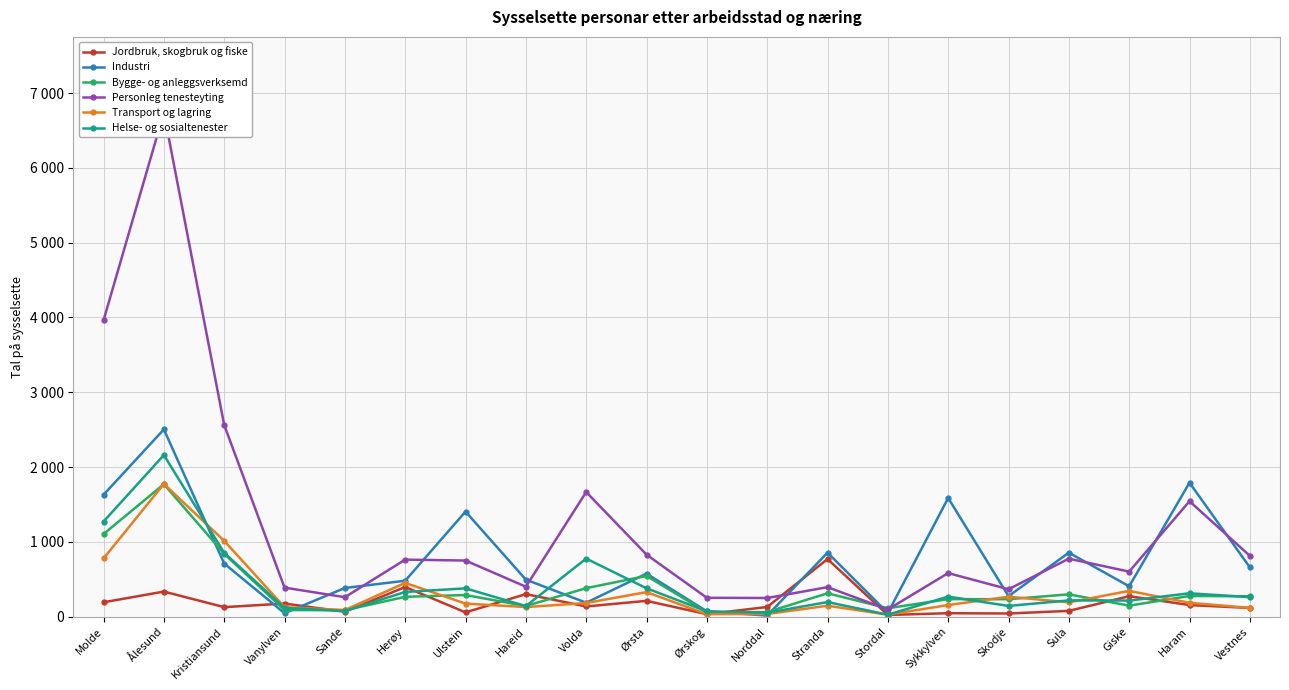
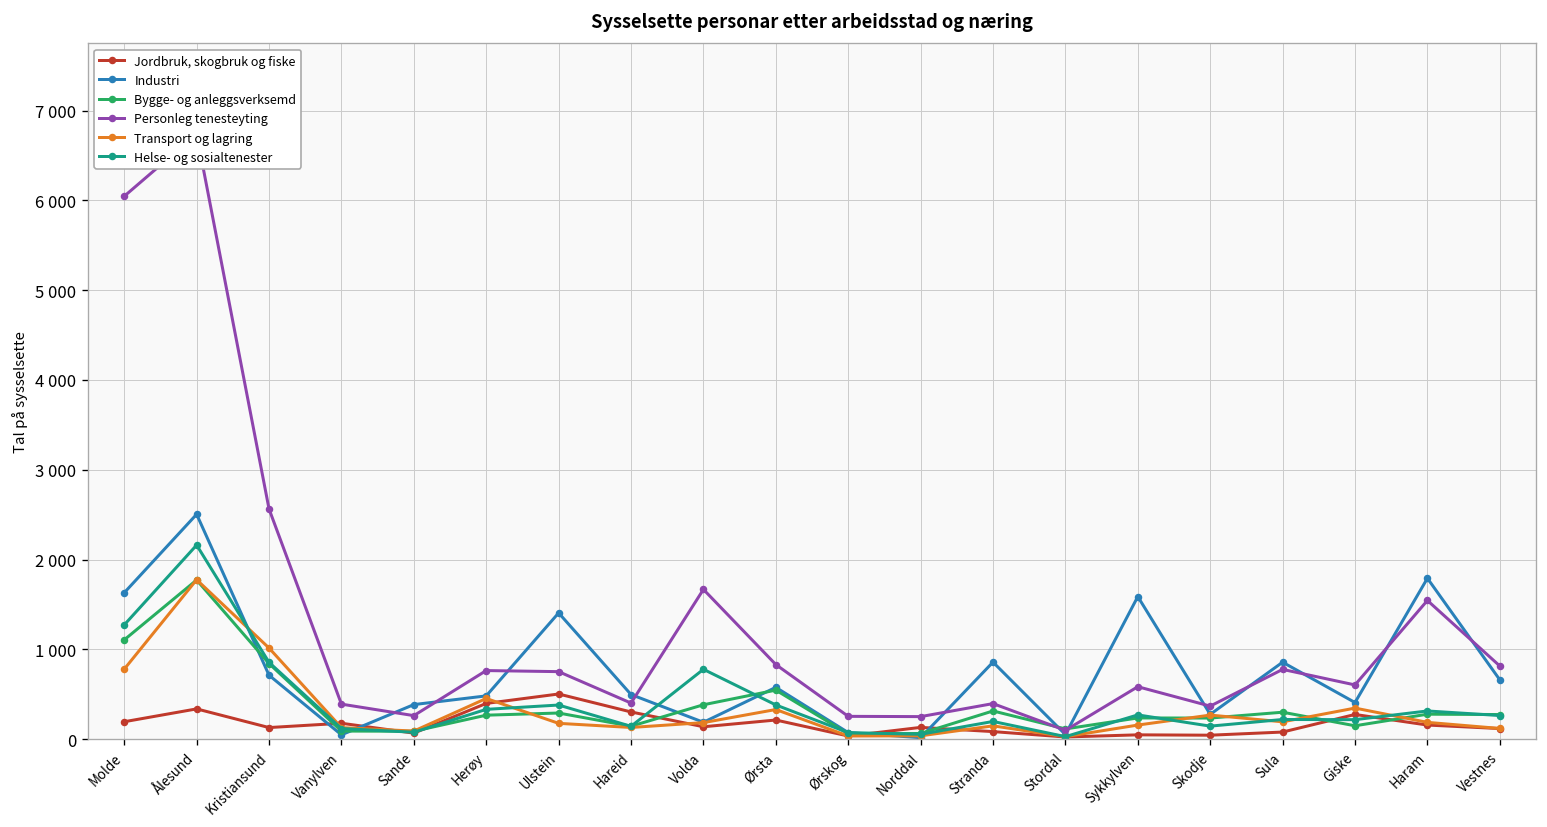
Personleg tenesteyting, Molde: 4000 -> 6000
Jordbruk, skogbruk og fiske, Ulstein: 100 -> 500
Jordbruk, skogbruk og fiske, Stranda: 800 -> 100
